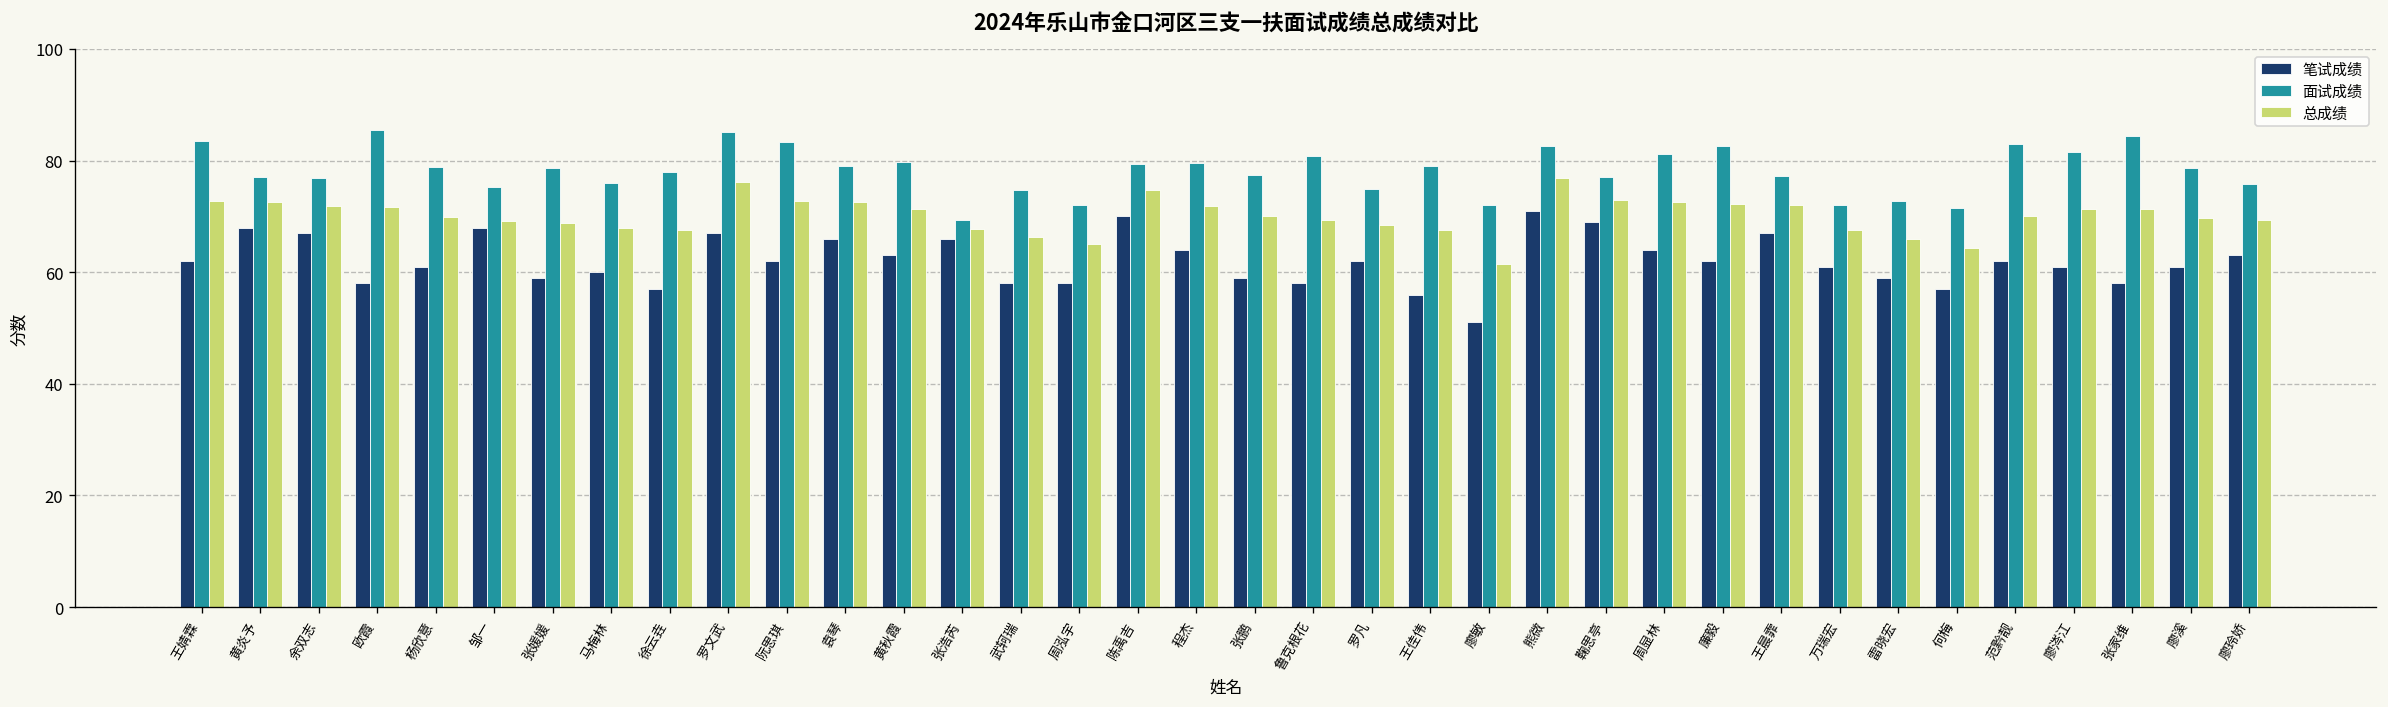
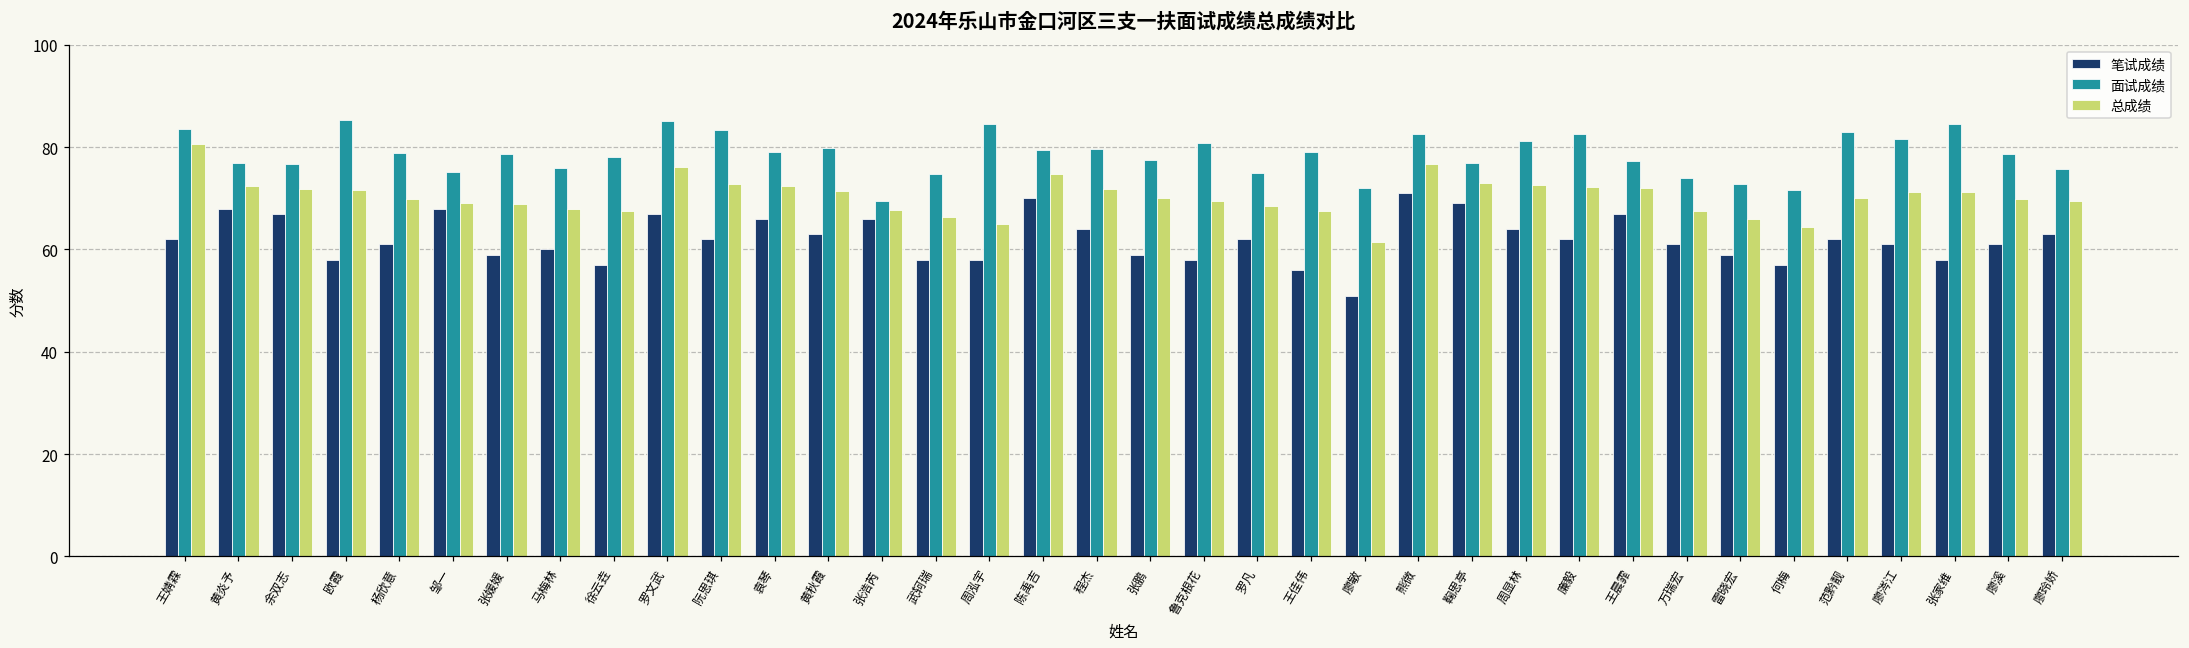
总成绩, 王婧霖: 73 -> 81
面试成绩, 周泓宇: 72 -> 85
面试成绩, 万瑞宏: 72 -> 74
